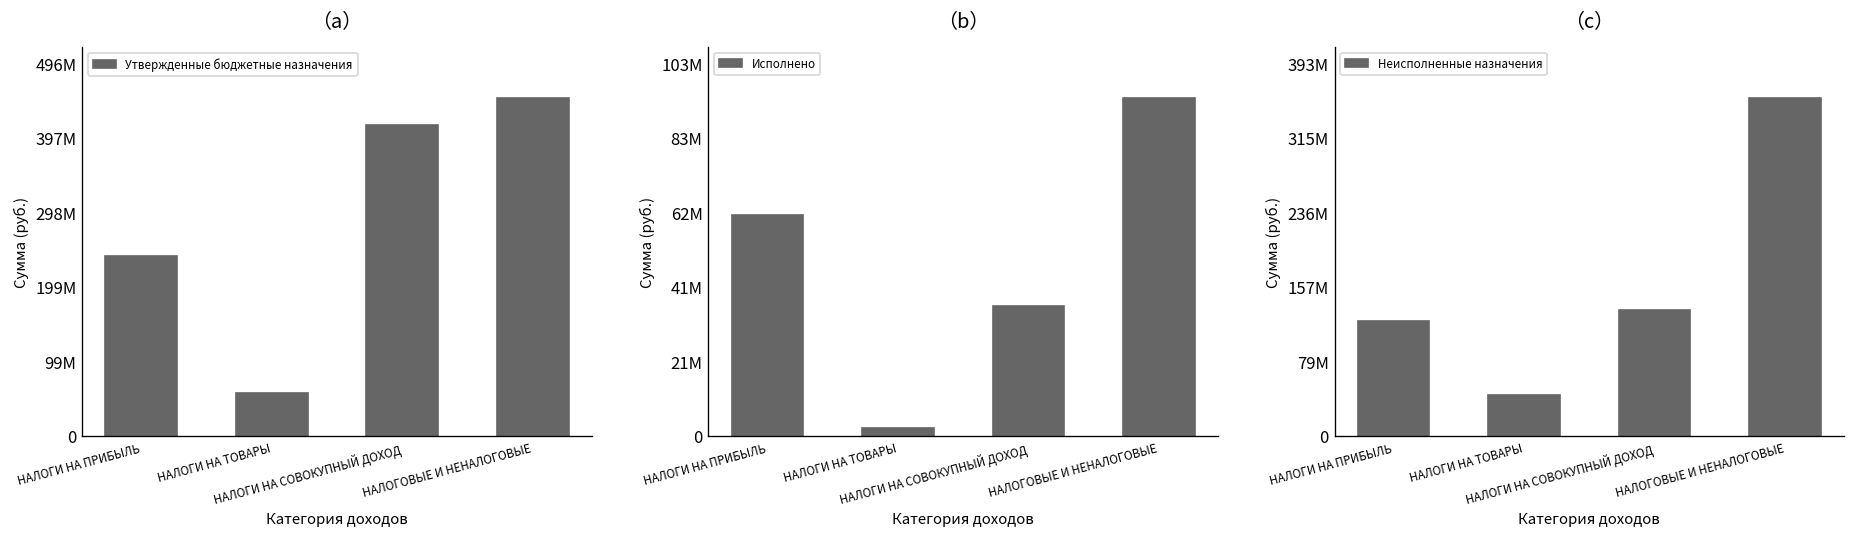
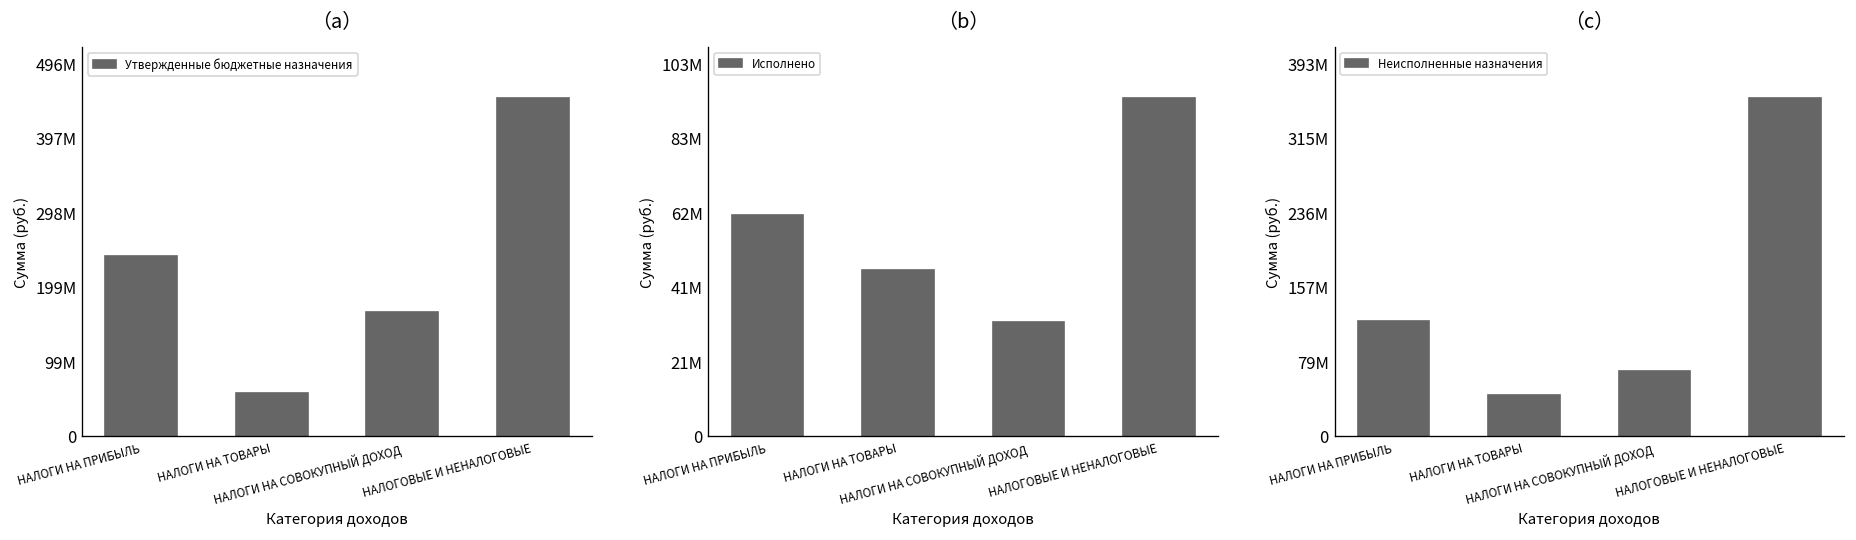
（a）, НАЛОГИ НА СОВОКУПНЫЙ ДОХОД: 410000000 -> 160000000
（b）, НАЛОГИ НА ТОВАРЫ: 2000000 -> 46000000
（b）, НАЛОГИ НА СОВОКУПНЫЙ ДОХОД: 36000000 -> 31000000
（c）, НАЛОГИ НА СОВОКУПНЫЙ ДОХОД: 130000000 -> 70000000
